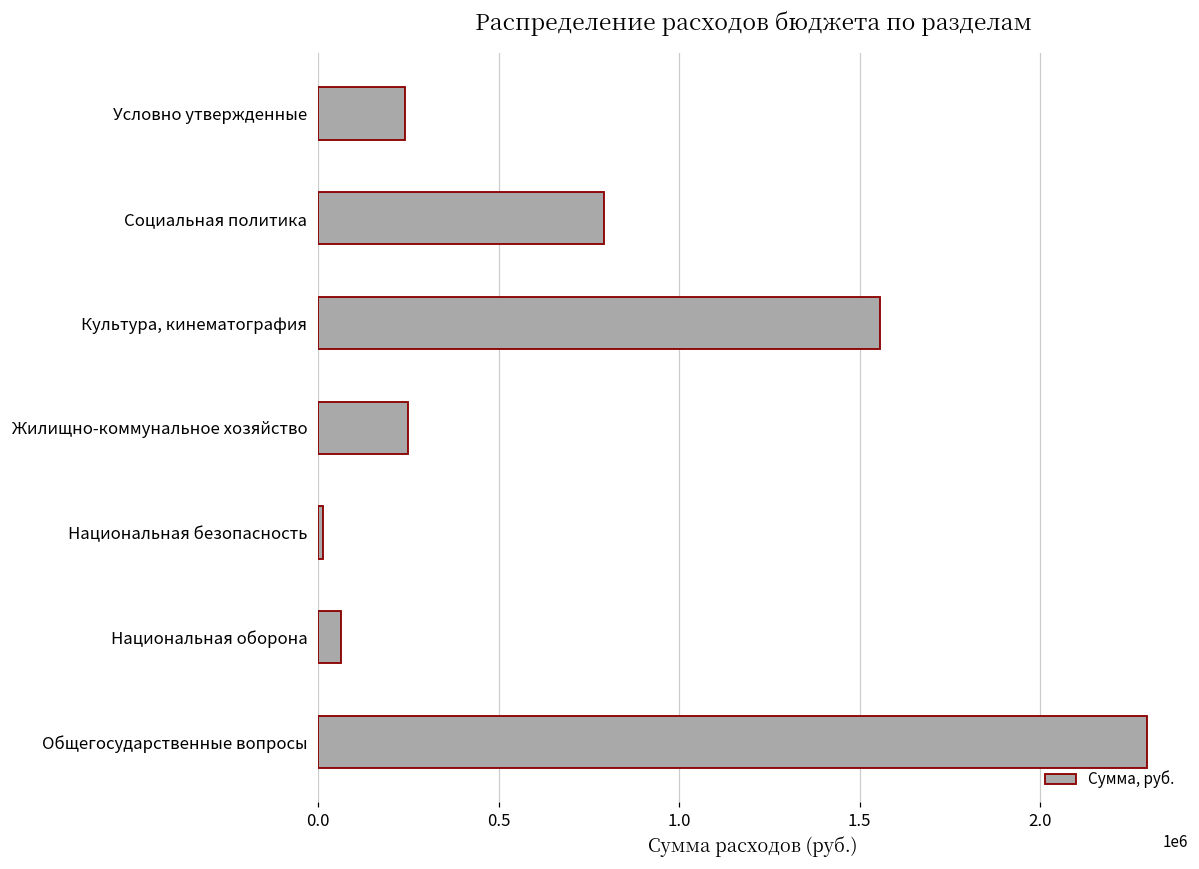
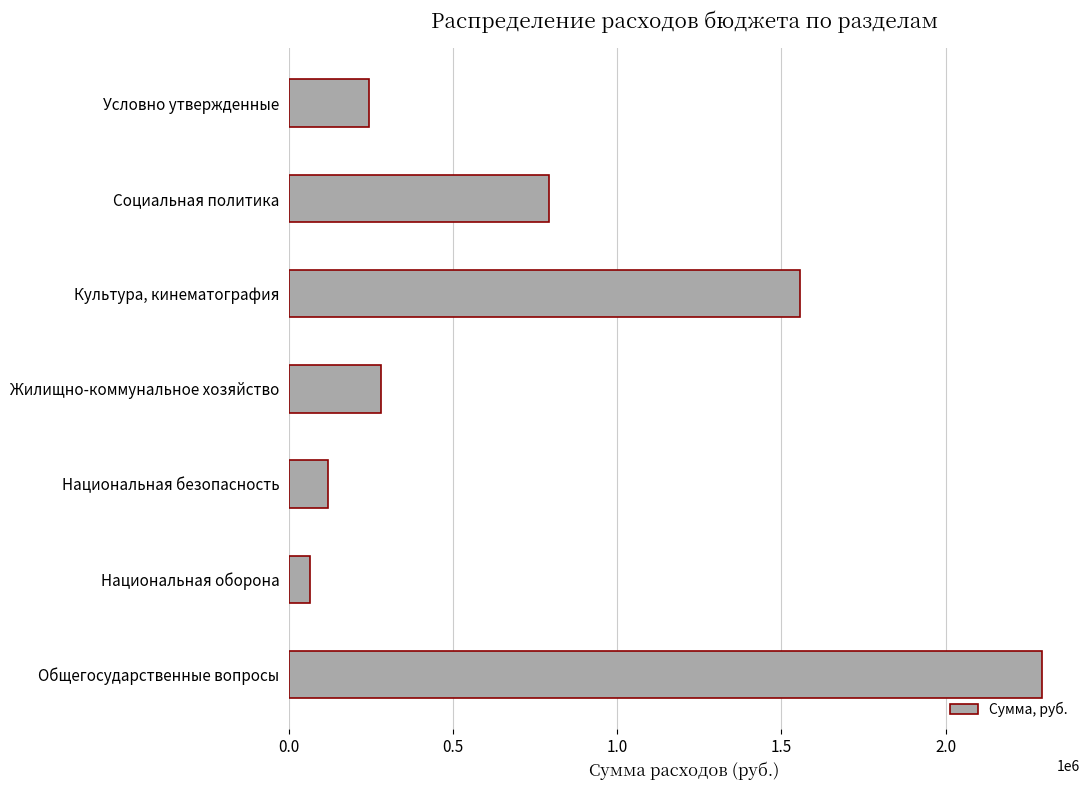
Жилищно-коммунальное хозяйство: 250000 -> 280000
Национальная безопасность: 10000 -> 120000
